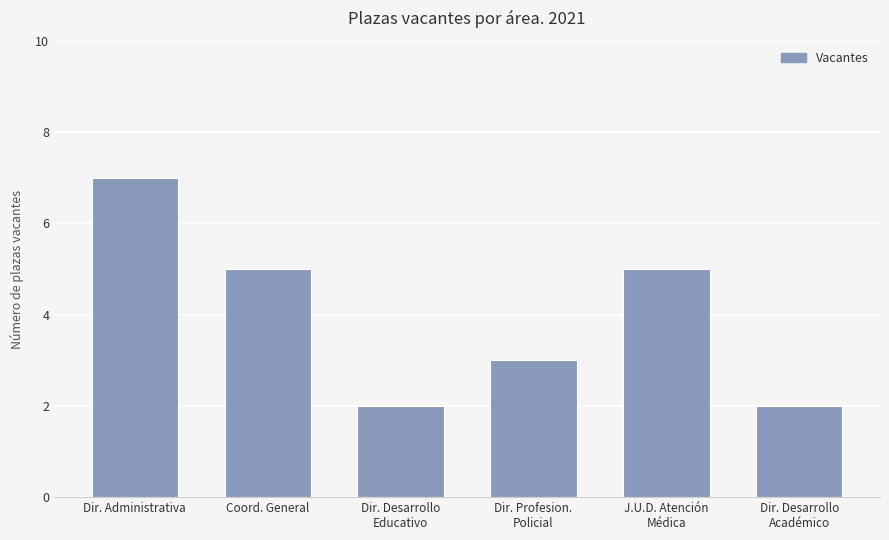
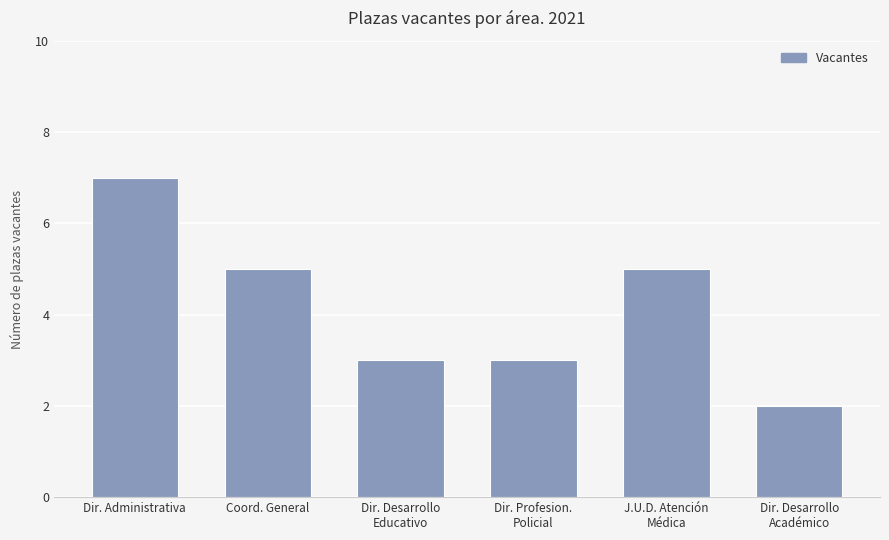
Dir. Desarrollo Educativo: 2 -> 3
